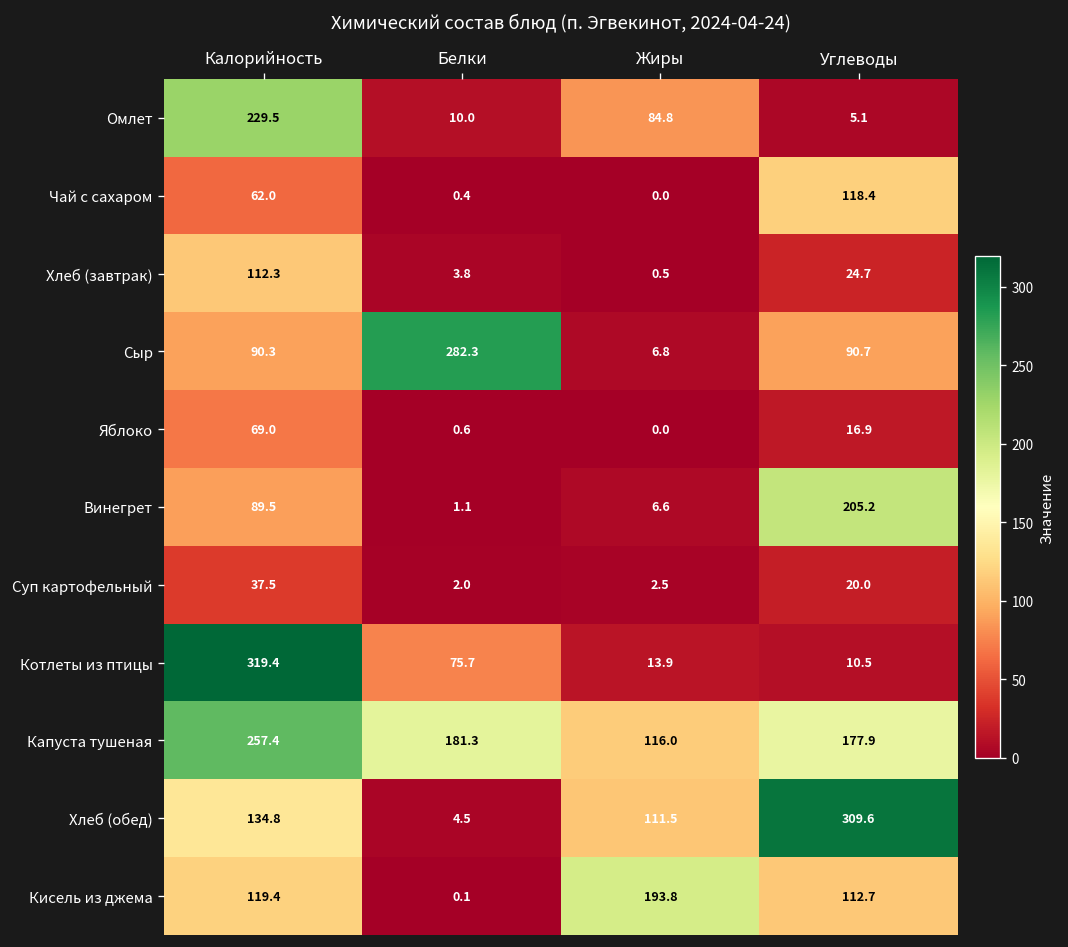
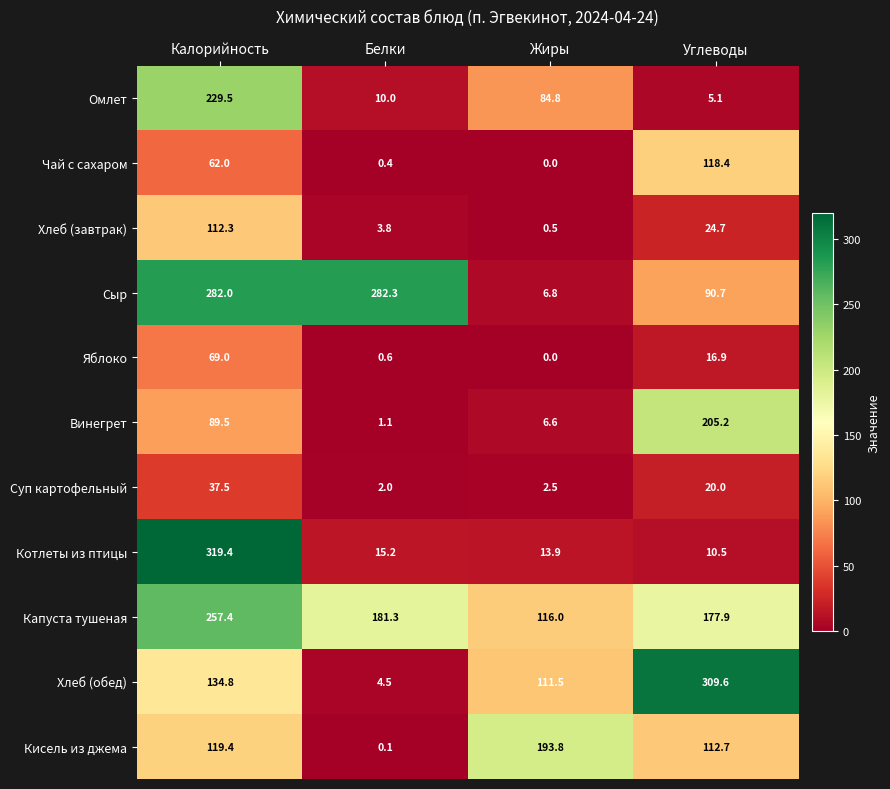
Сыр, Калорийность: 90.3 -> 282.0
Котлеты из птицы, Белки: 75.7 -> 15.2
